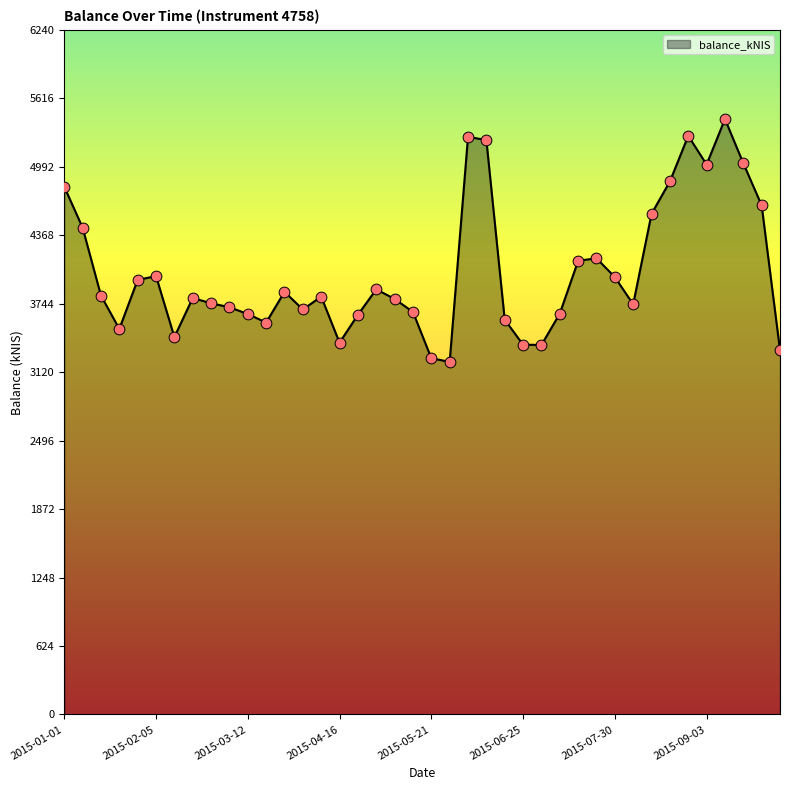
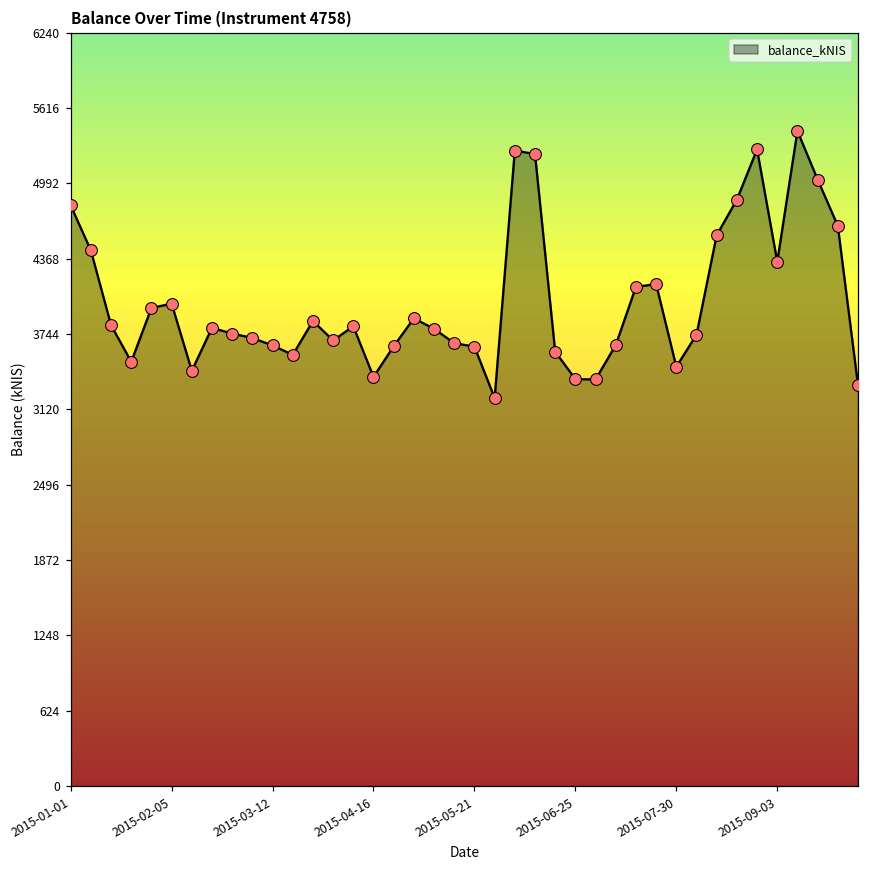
2015-05-21: 3250 -> 3640
2015-07-30: 3990 -> 3470
2015-09-03: 5010 -> 4340
